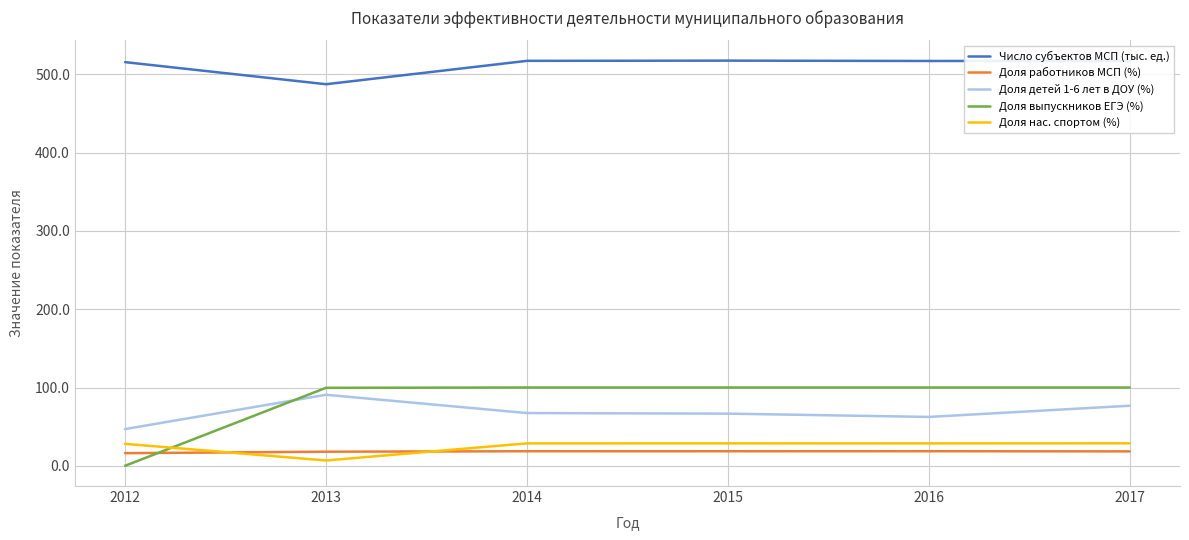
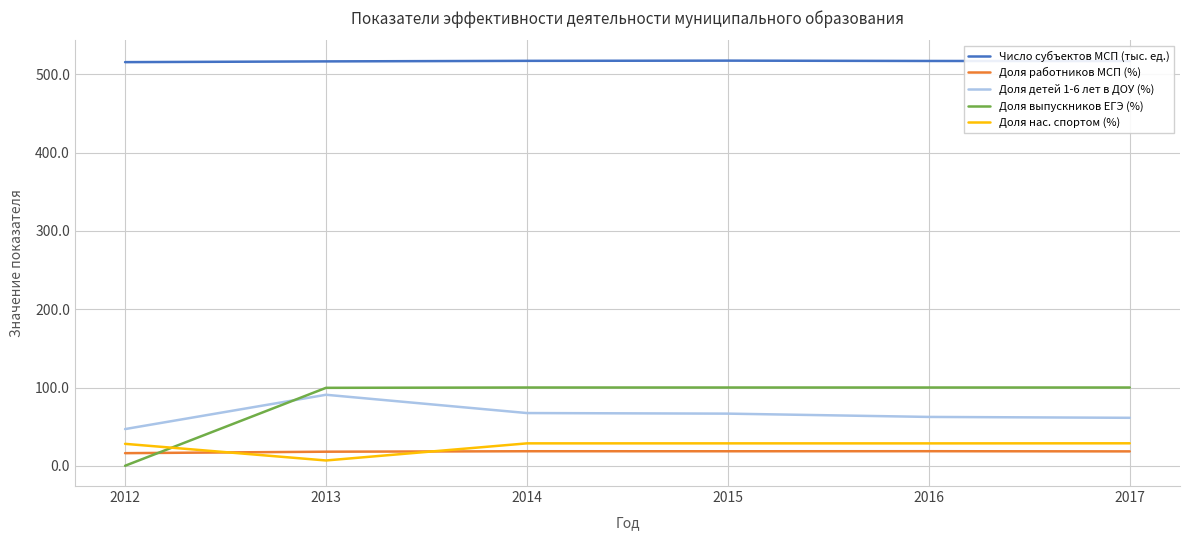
Число субъектов МСП (тыс. ед.), 2013: 490 -> 520
Доля детей 1-6 лет в ДОУ (%), 2017: 80 -> 60
